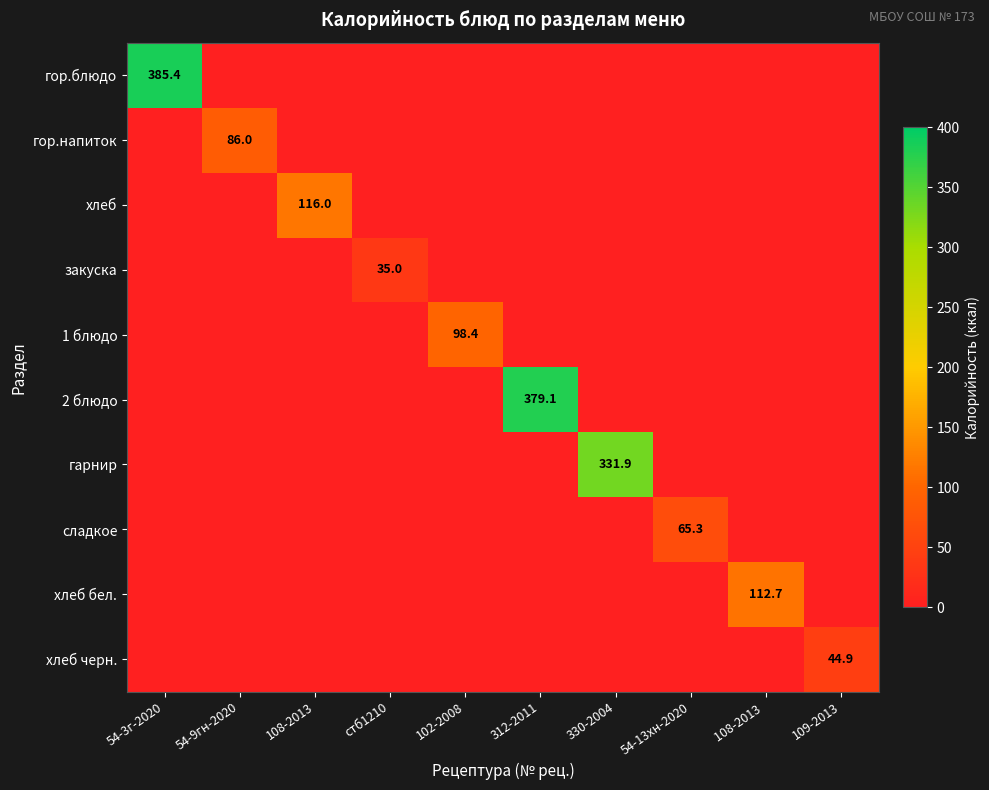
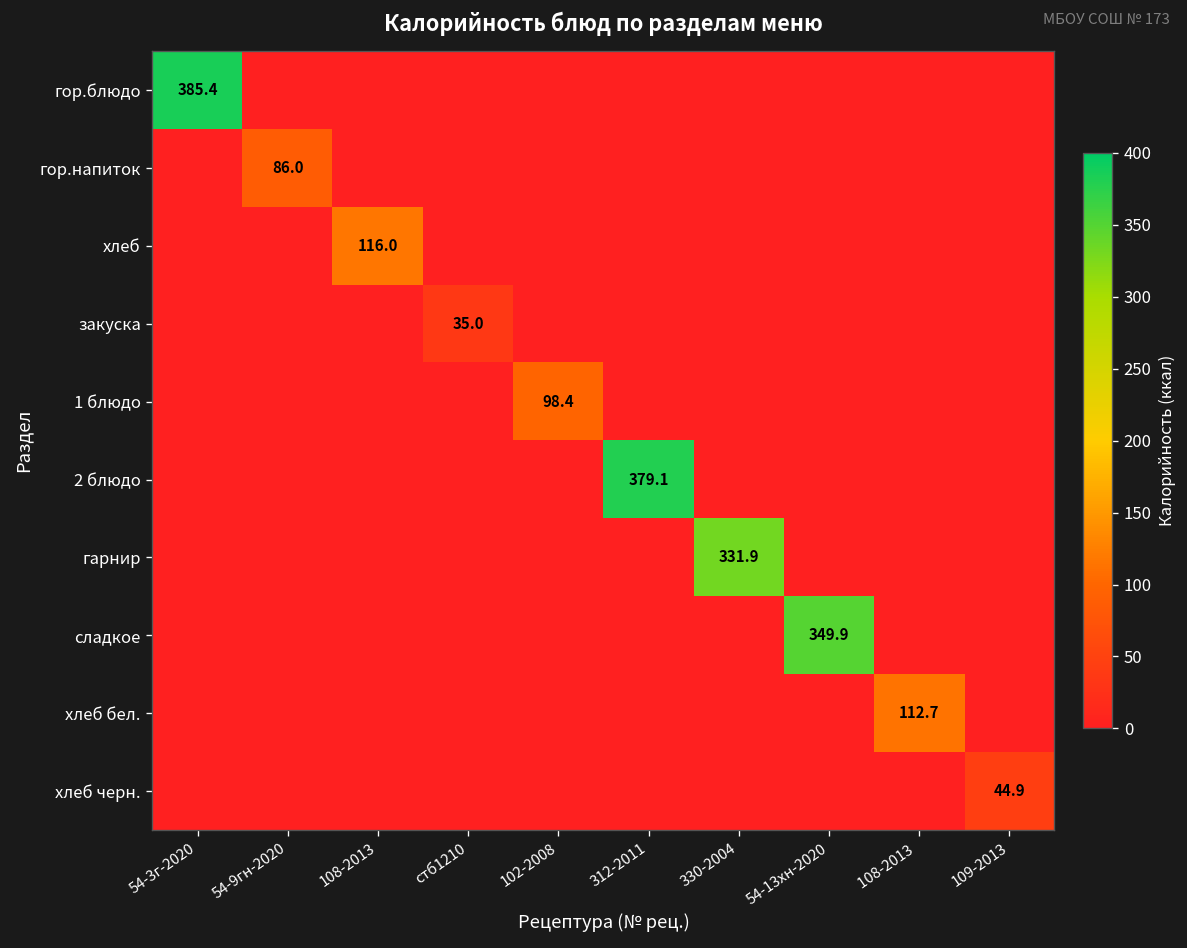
сладкое, 54-13хн-2020: 65.3 -> 349.9
